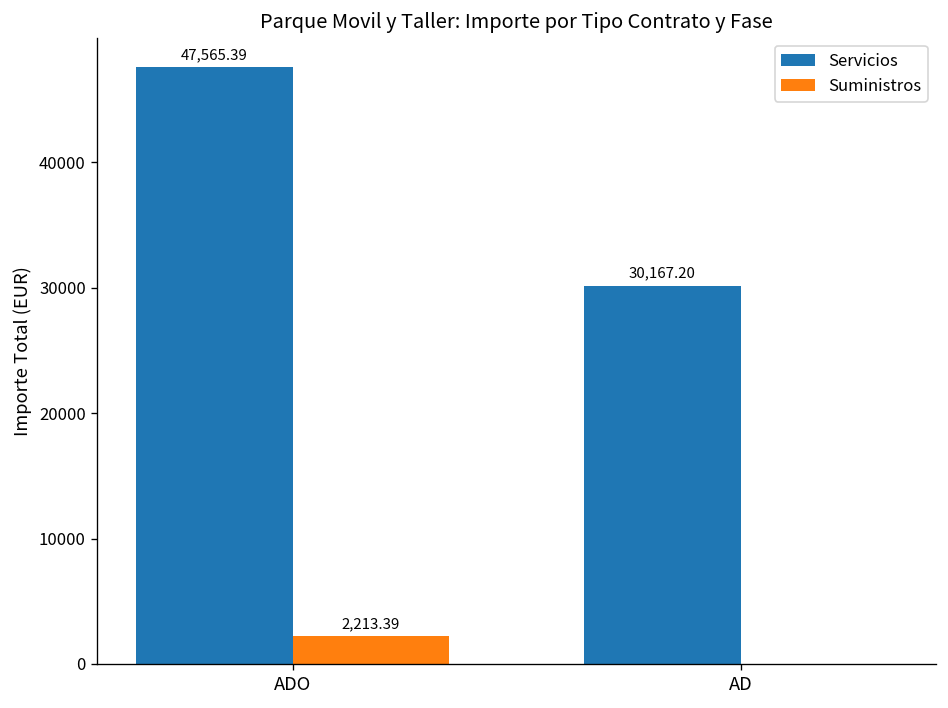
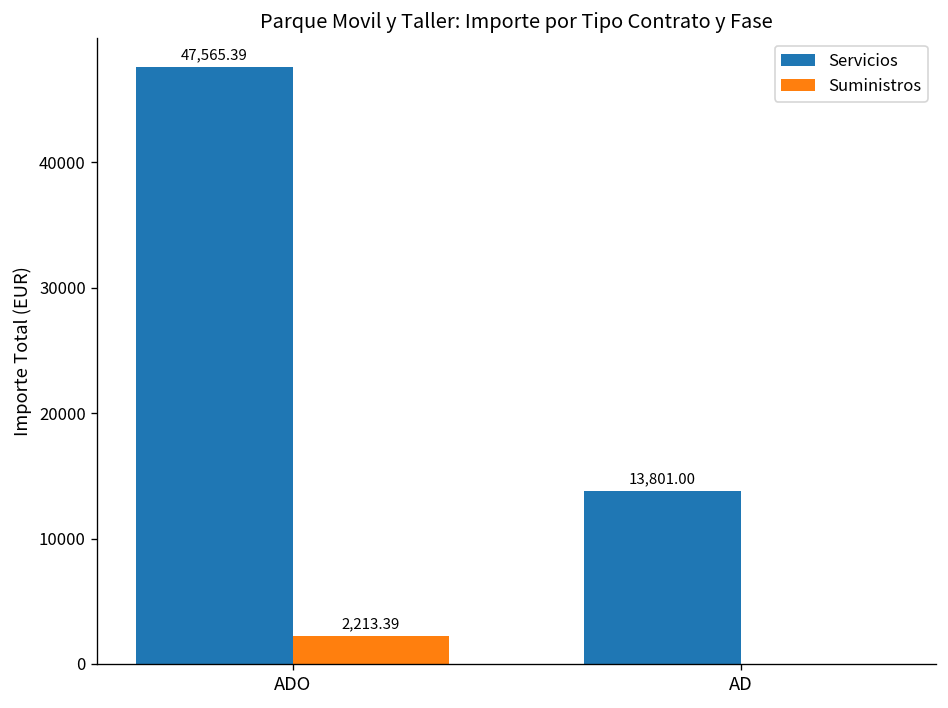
Servicios, AD: 30,167.20 -> 13,801.00
